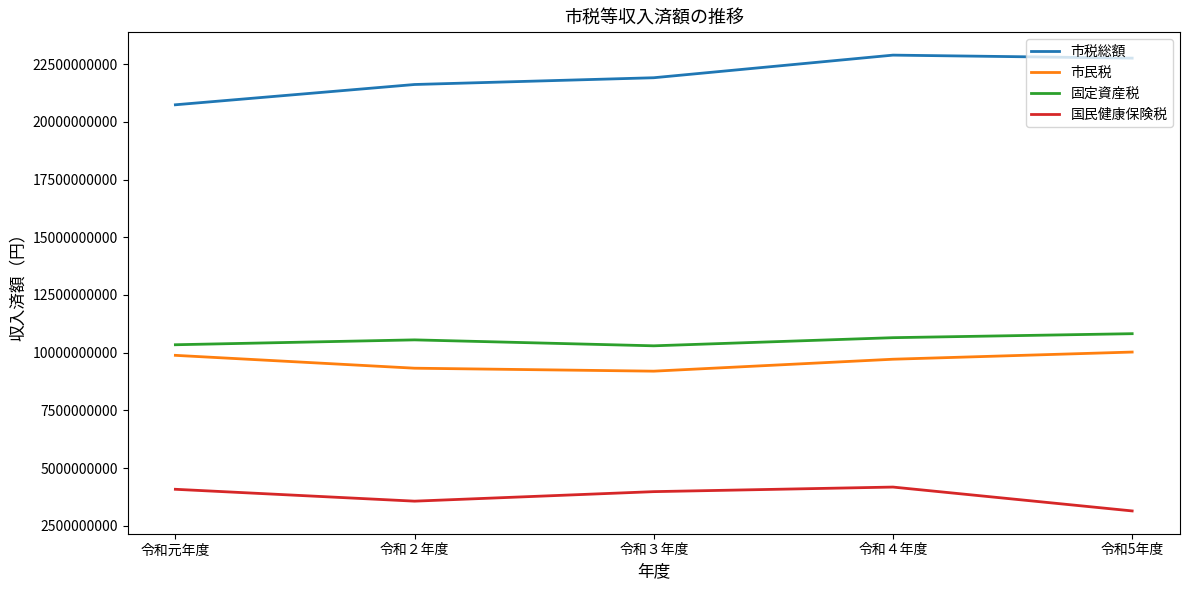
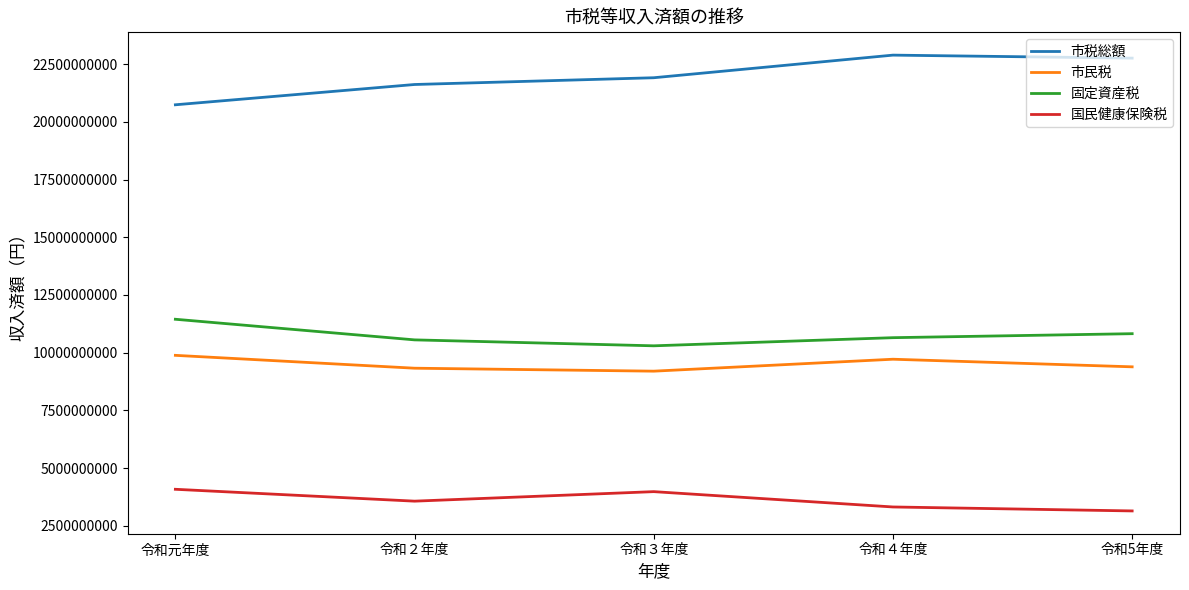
固定資産税, 令和元年度: 10300000000 -> 11400000000
国民健康保険税, 令和４年度: 4200000000 -> 3300000000
市民税, 令和5年度: 10000000000 -> 9400000000
